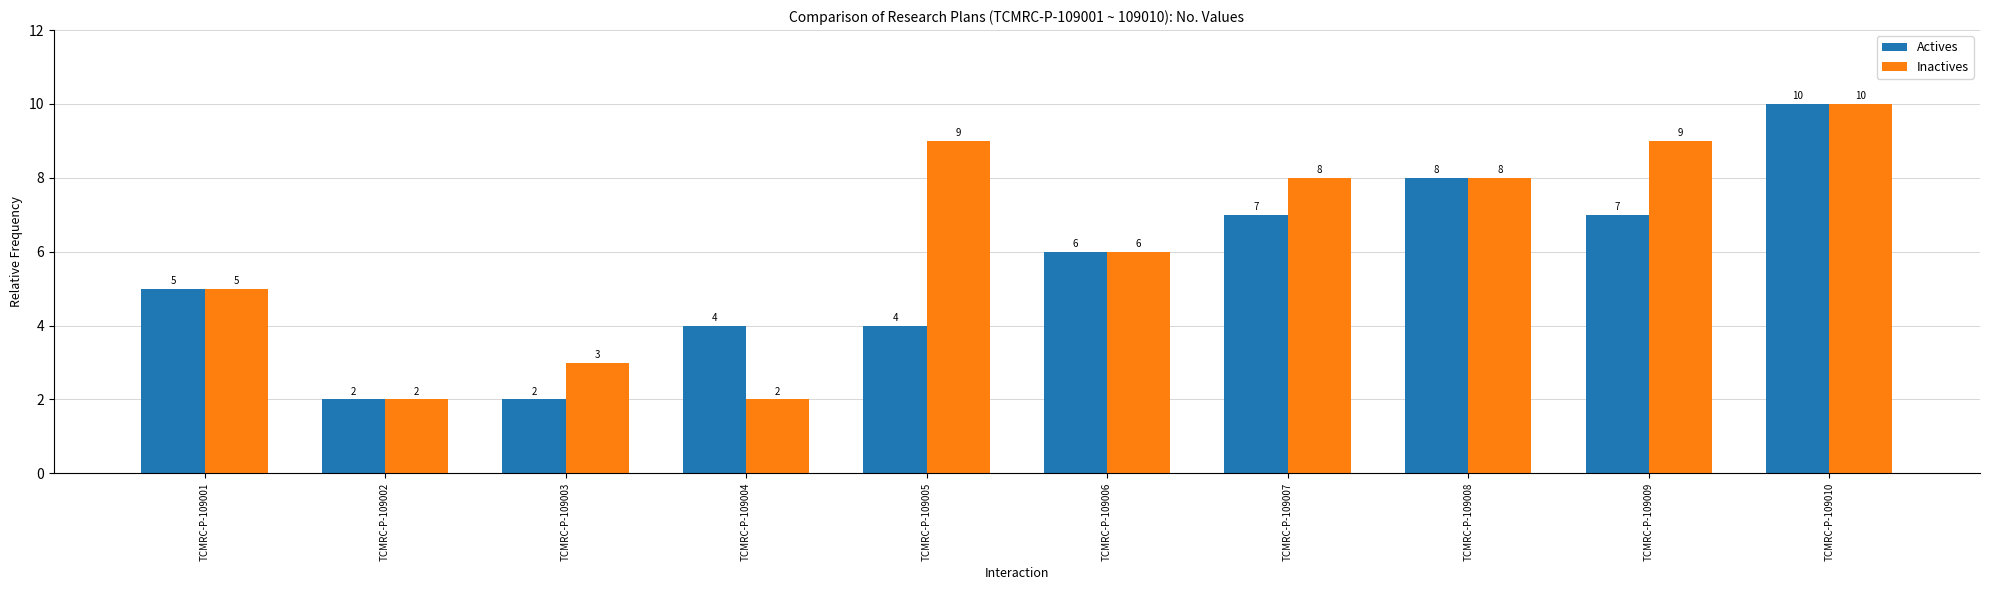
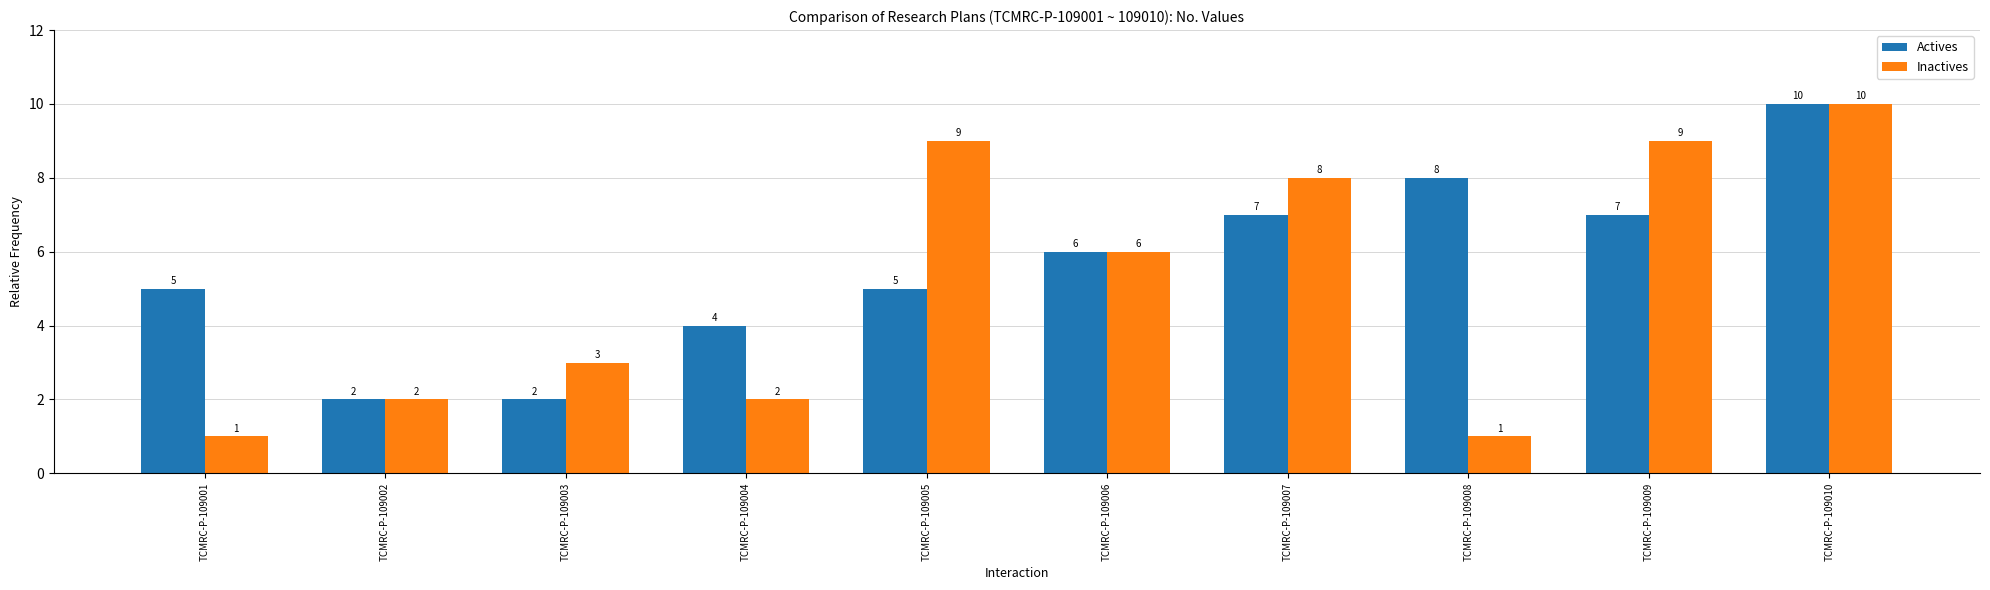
Inactives, TCMRC-P-109001: 5 -> 1
Actives, TCMRC-P-109005: 4 -> 5
Inactives, TCMRC-P-109008: 8 -> 1
